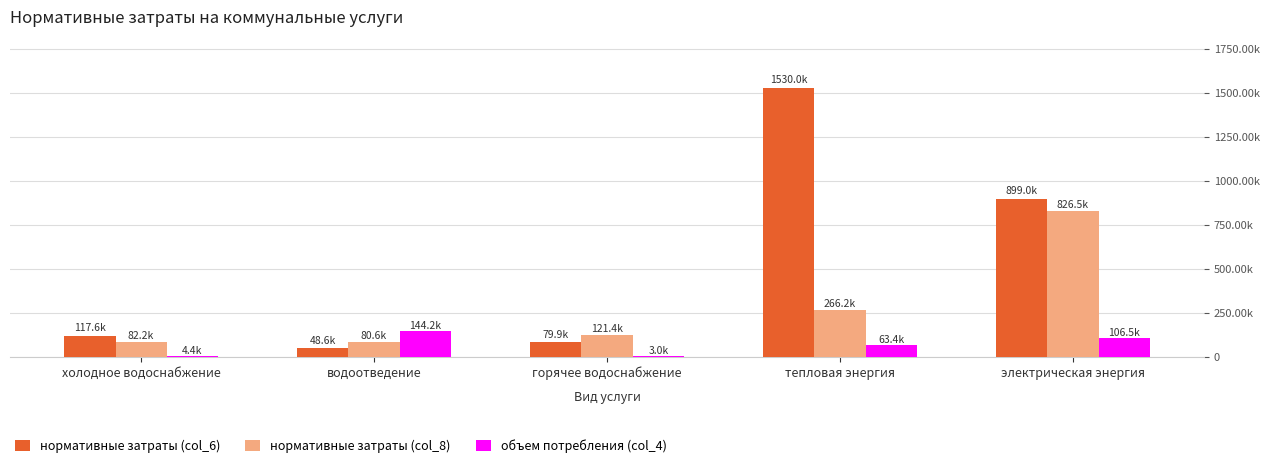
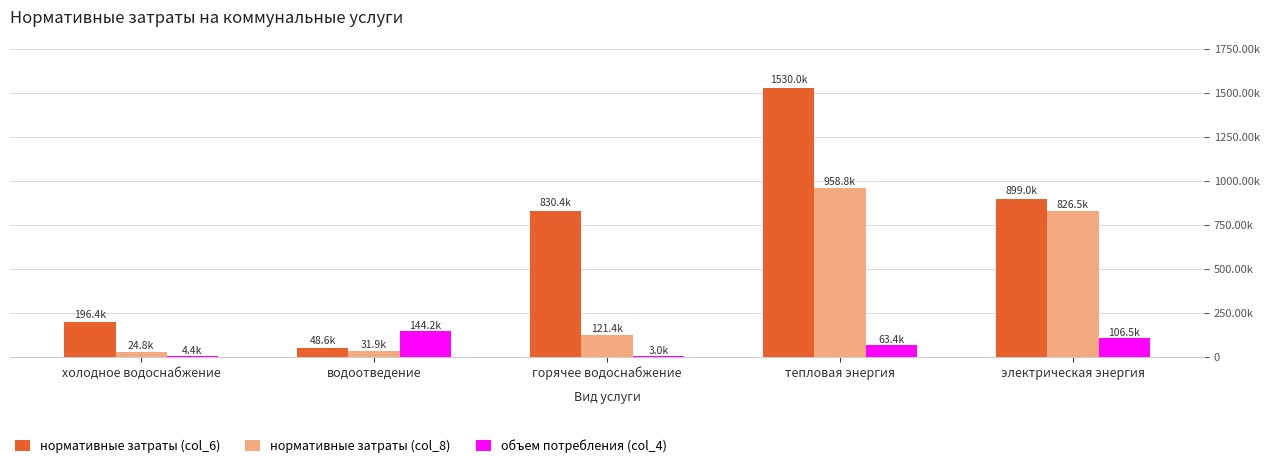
нормативные затраты (col_6), холодное водоснабжение: 117.6k -> 196.4k
нормативные затраты (col_8), холодное водоснабжение: 82.2k -> 24.8k
нормативные затраты (col_8), водоотведение: 80.6k -> 31.9k
нормативные затраты (col_6), горячее водоснабжение: 79.9k -> 830.4k
нормативные затраты (col_8), тепловая энергия: 266.2k -> 958.8k
